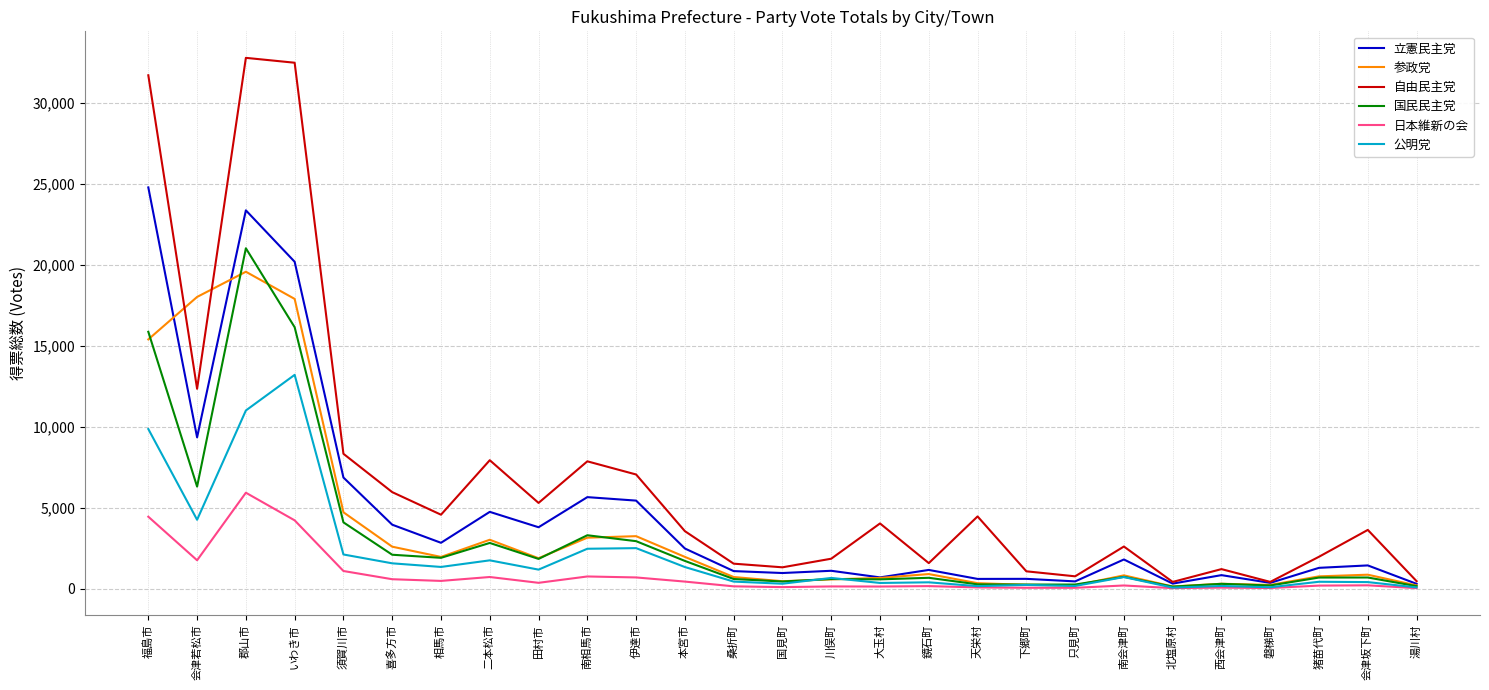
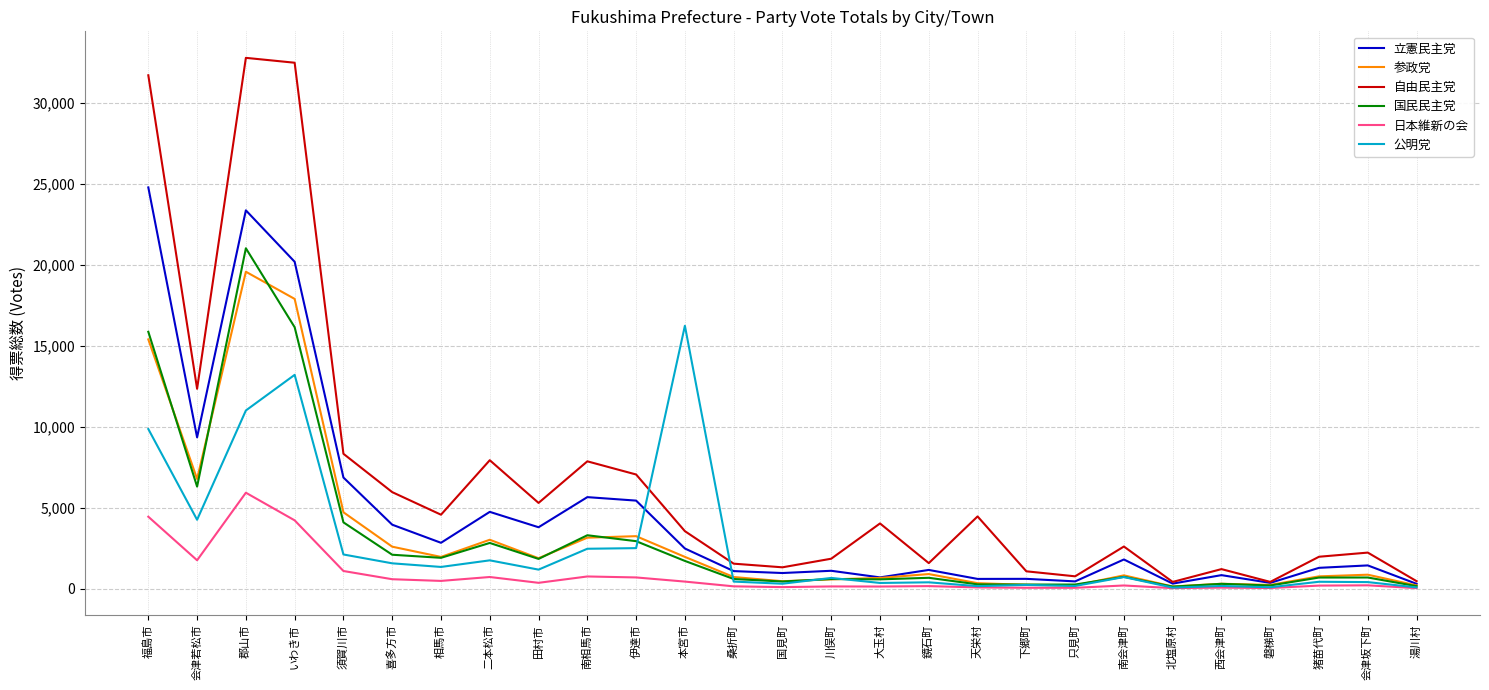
参政党, 会津若松市: 18,000 -> 6,800
公明党, 本宮市: 1,300 -> 16,200
自由民主党, 会津坂下町: 3,600 -> 2,200
